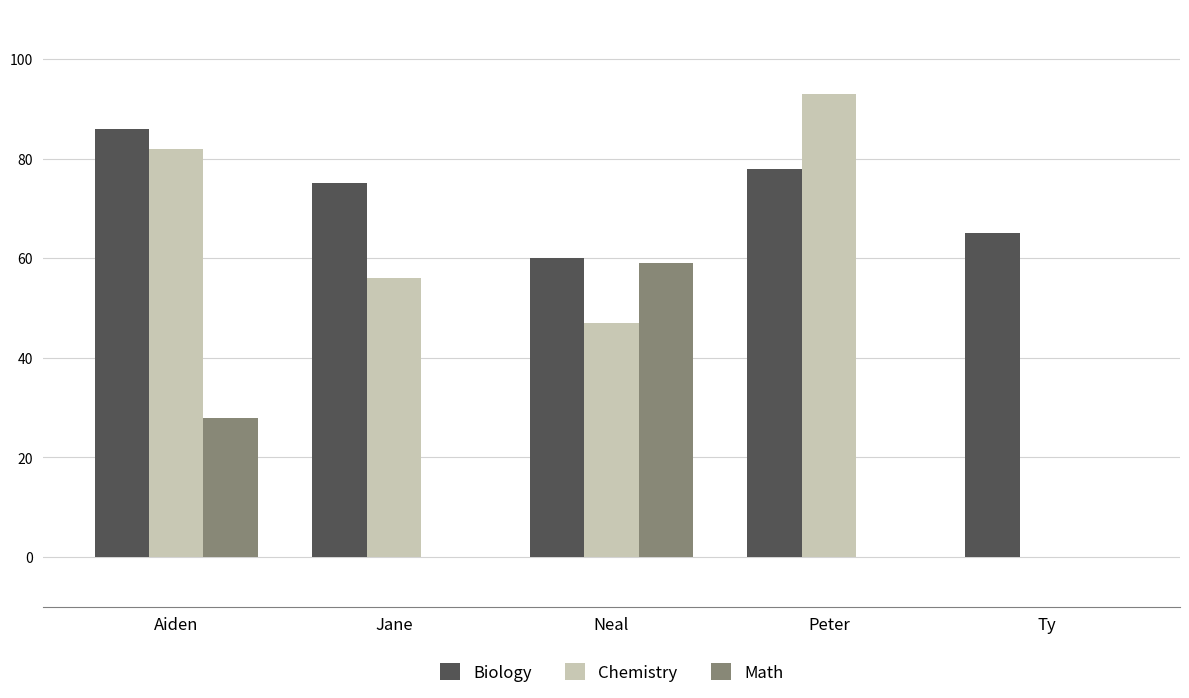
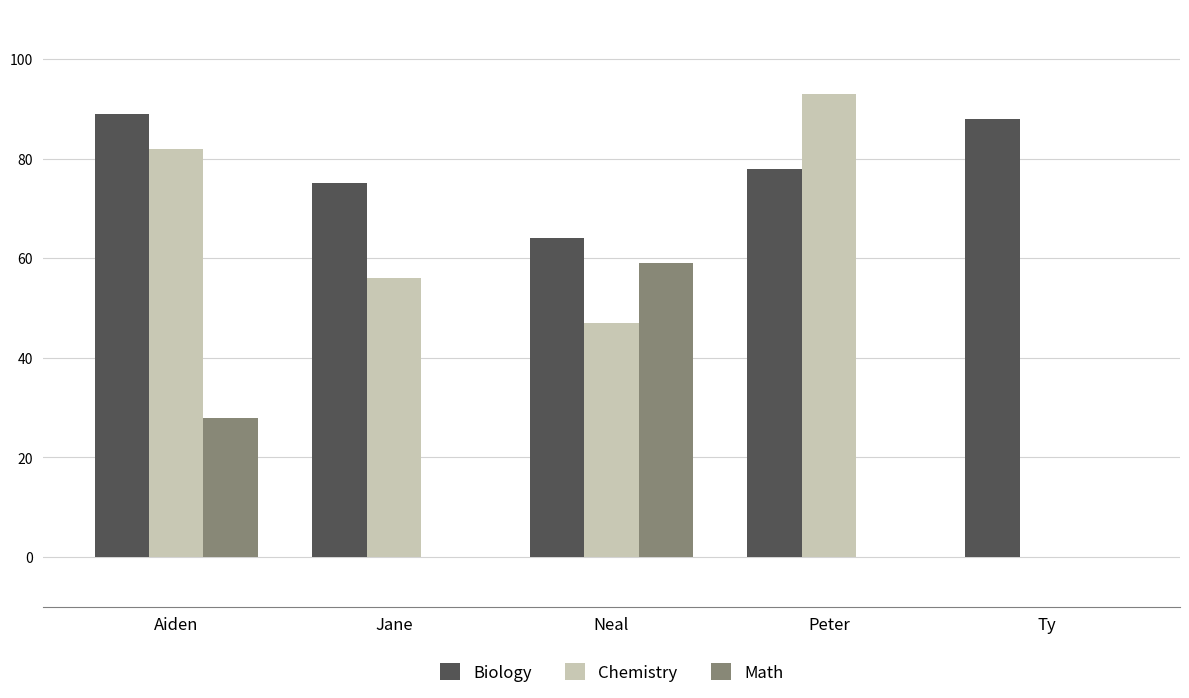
Biology, Aiden: 86 -> 89
Biology, Neal: 60 -> 64
Biology, Ty: 65 -> 88
